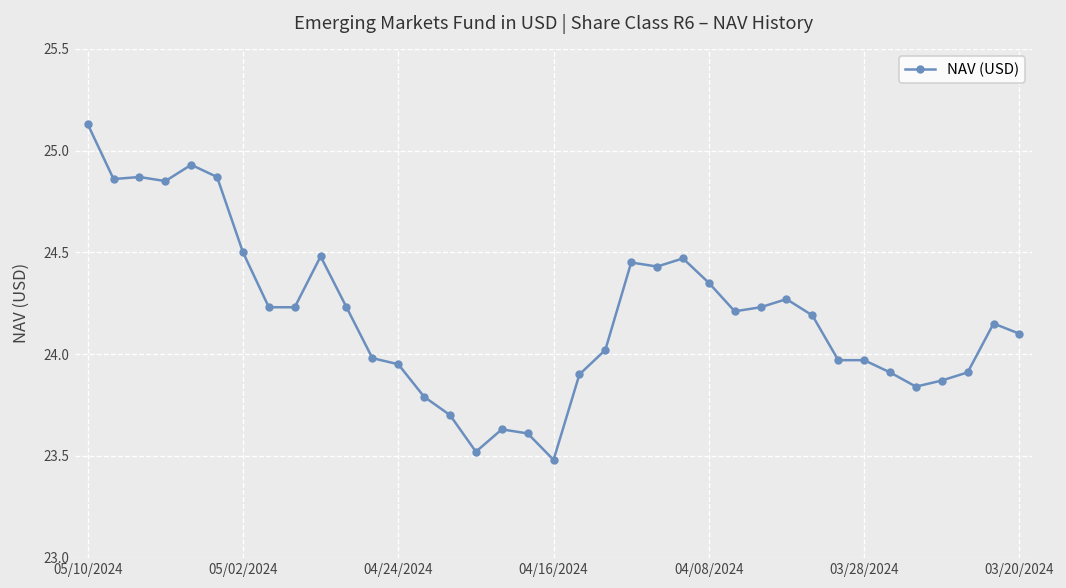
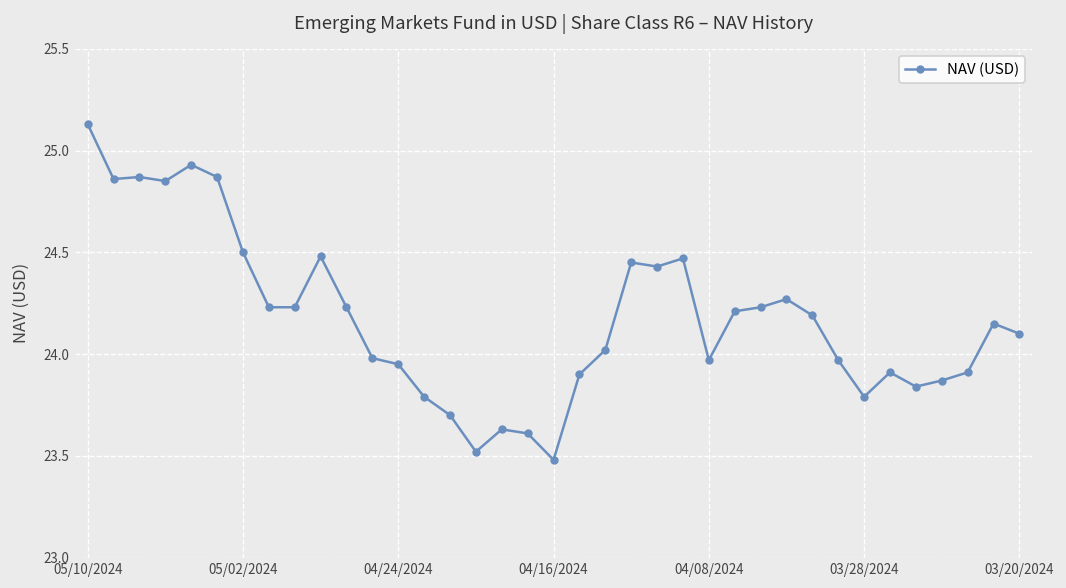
04/08/2024: 24.35 -> 23.97
03/28/2024: 23.97 -> 23.79
